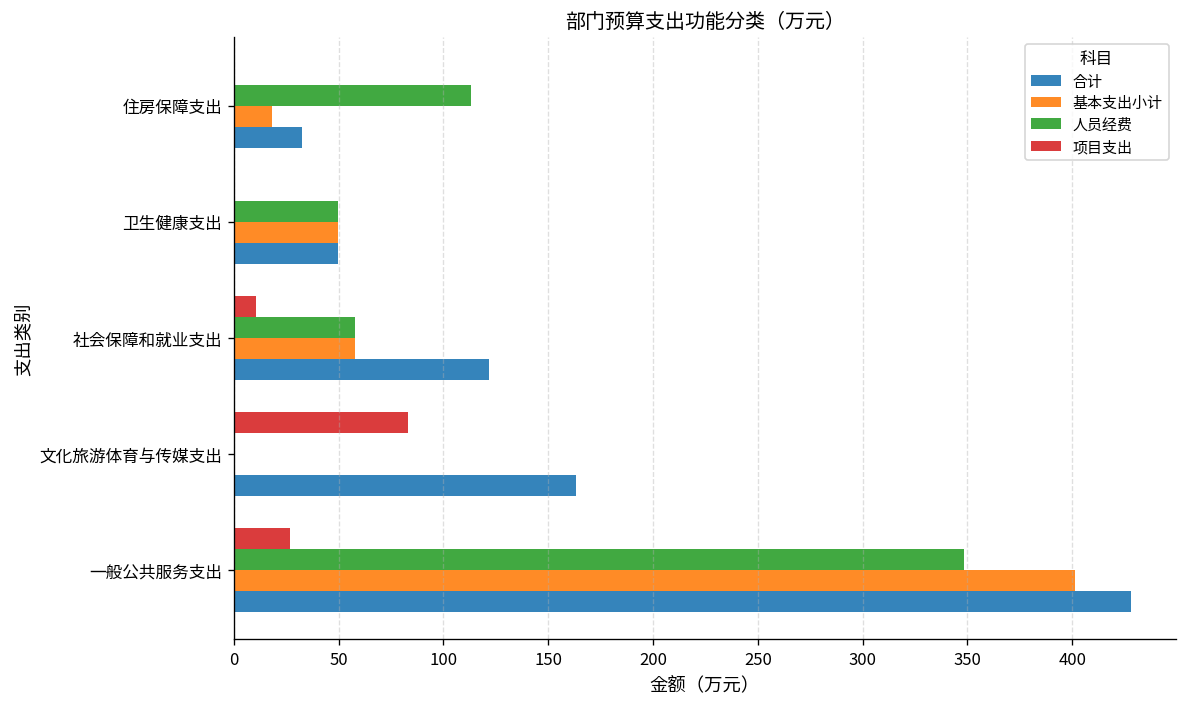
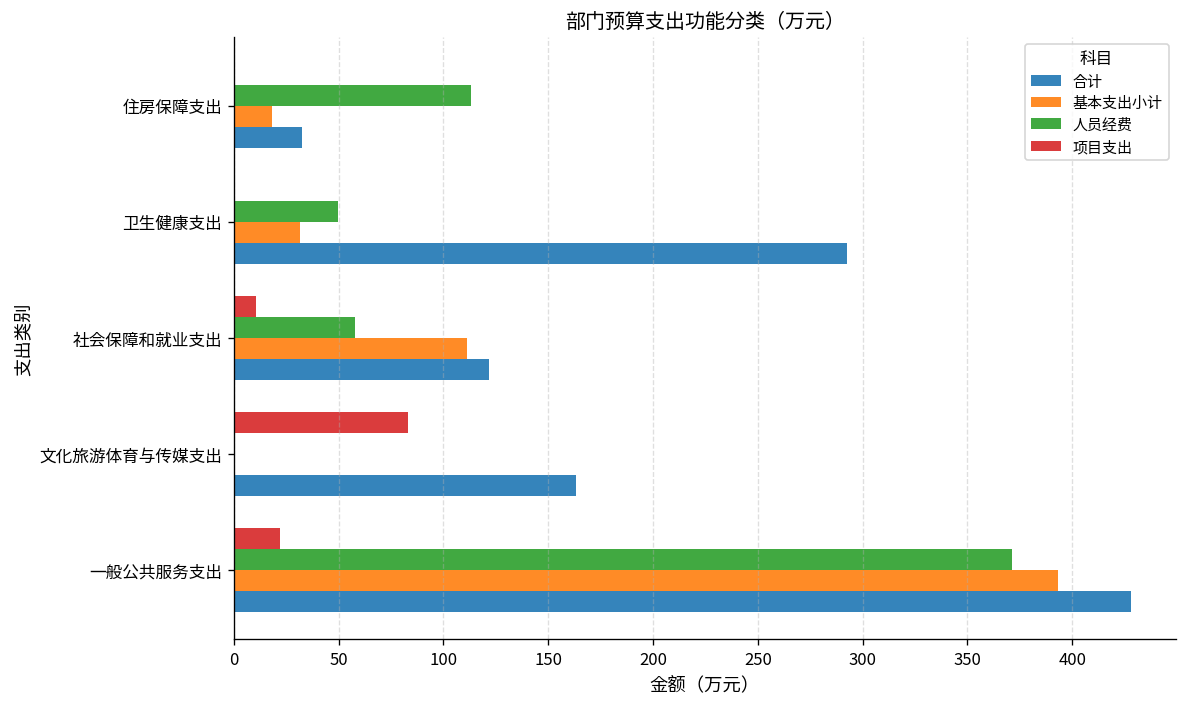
基本支出小计, 卫生健康支出: 50 -> 32
合计, 卫生健康支出: 50 -> 293
基本支出小计, 社会保障和就业支出: 58 -> 111
项目支出, 一般公共服务支出: 27 -> 22
人员经费, 一般公共服务支出: 349 -> 371
基本支出小计, 一般公共服务支出: 401 -> 393
